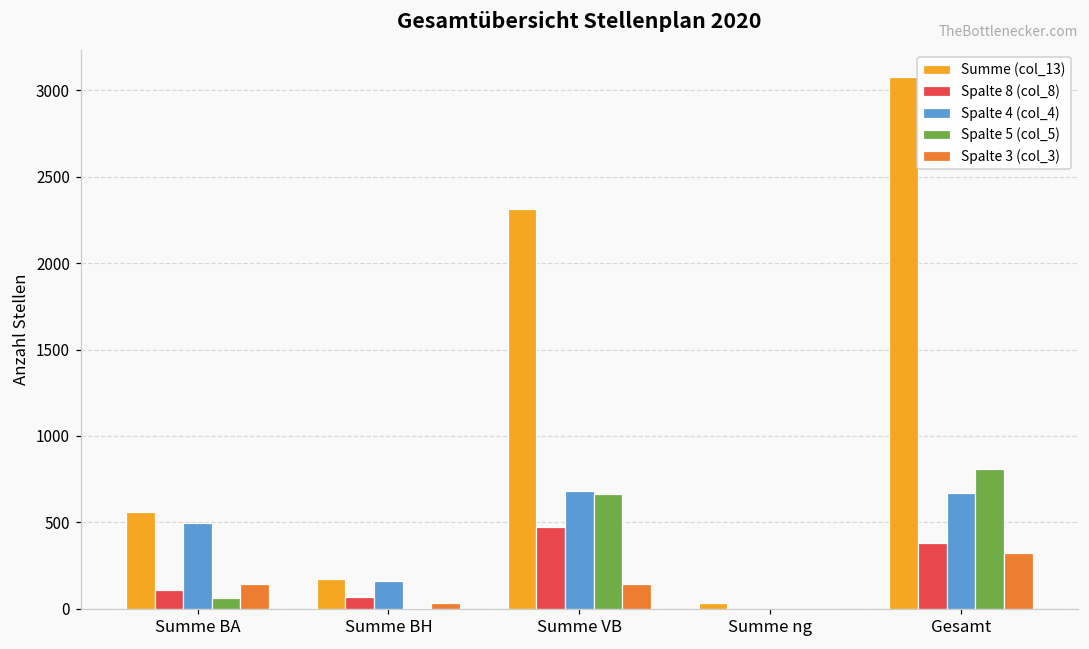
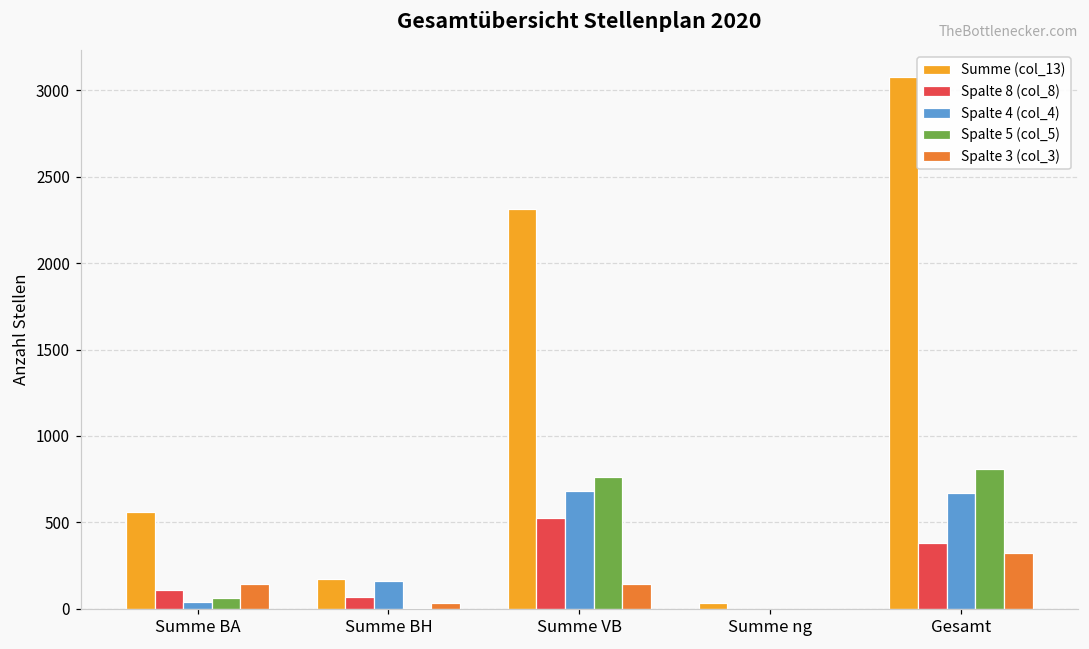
Spalte 4 (col_4), Summe BA: 500 -> 40
Spalte 8 (col_8), Summe VB: 470 -> 520
Spalte 5 (col_5), Summe VB: 670 -> 760
